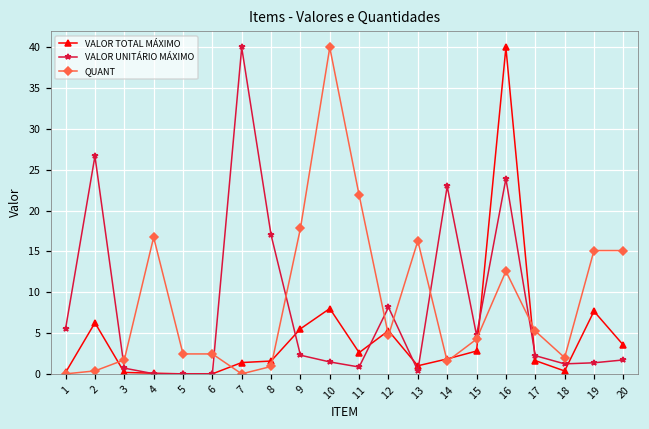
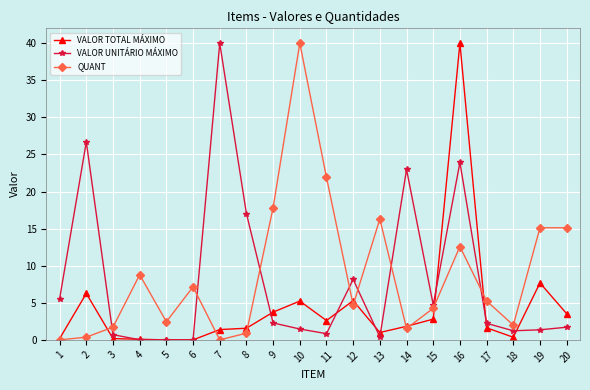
QUANT, 4: 17 -> 9
QUANT, 6: 2 -> 7
VALOR TOTAL MÁXIMO, 9: 6 -> 4
VALOR TOTAL MÁXIMO, 10: 8 -> 5
